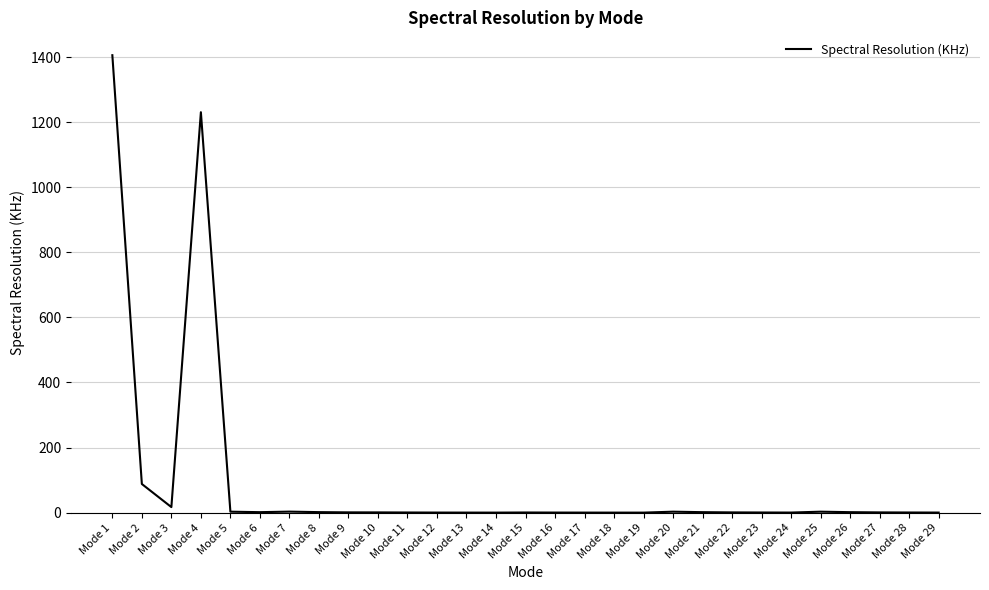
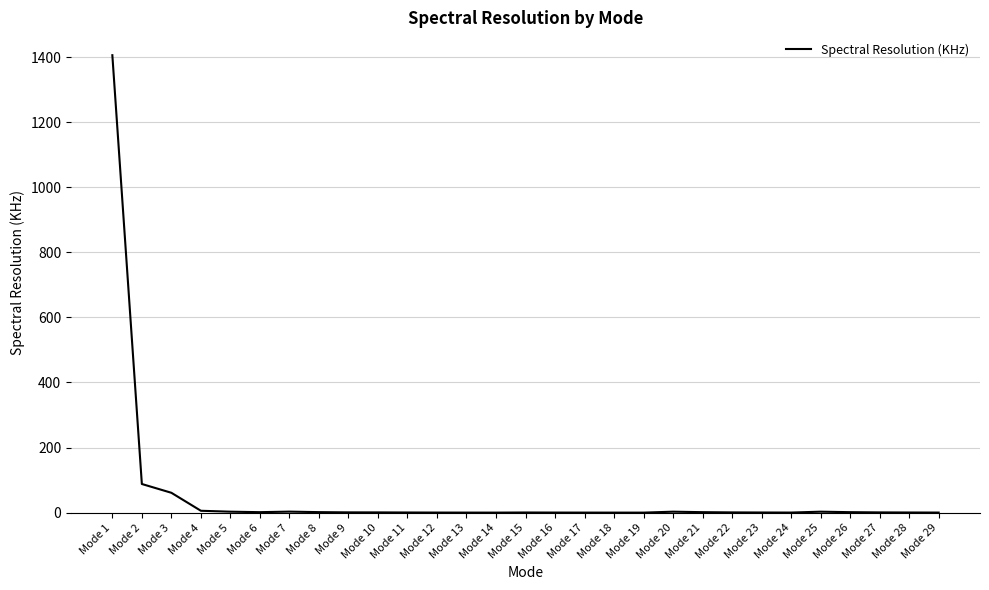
Mode 3: 20 -> 60
Mode 4: 1230 -> 10
